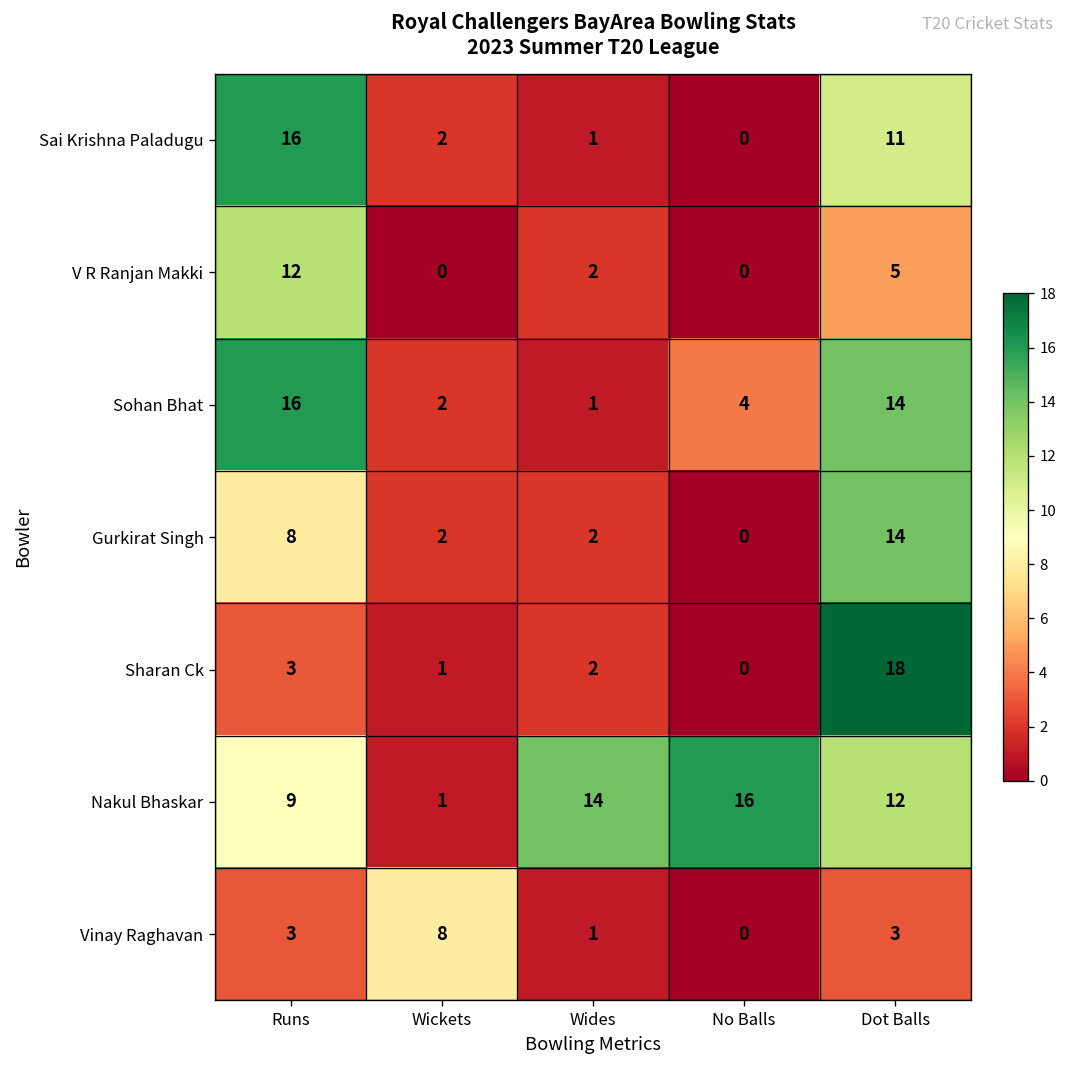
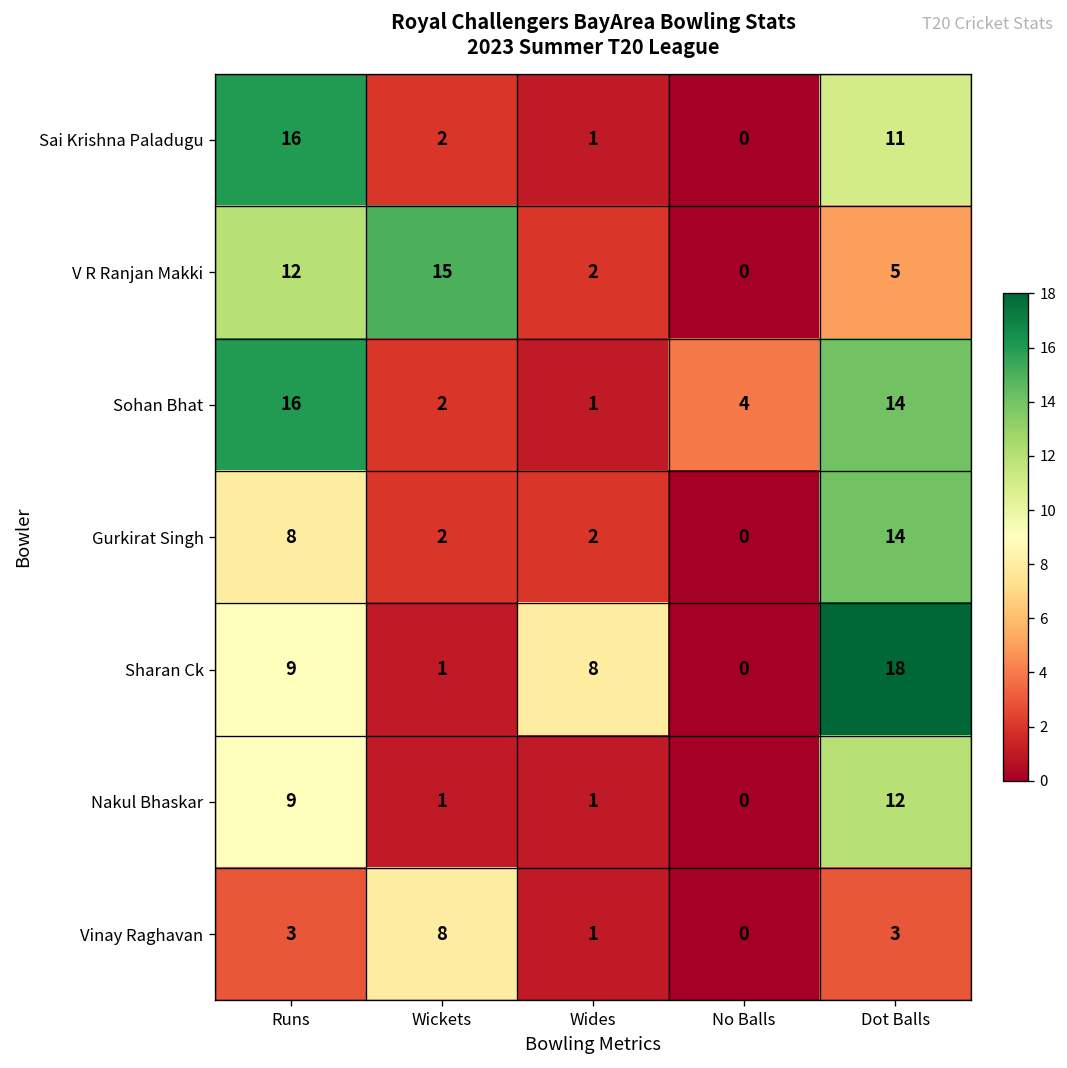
V R Ranjan Makki, Wickets: 0 -> 15
Sharan Ck, Runs: 3 -> 9
Sharan Ck, Wides: 2 -> 8
Nakul Bhaskar, Wides: 14 -> 1
Nakul Bhaskar, No Balls: 16 -> 0
